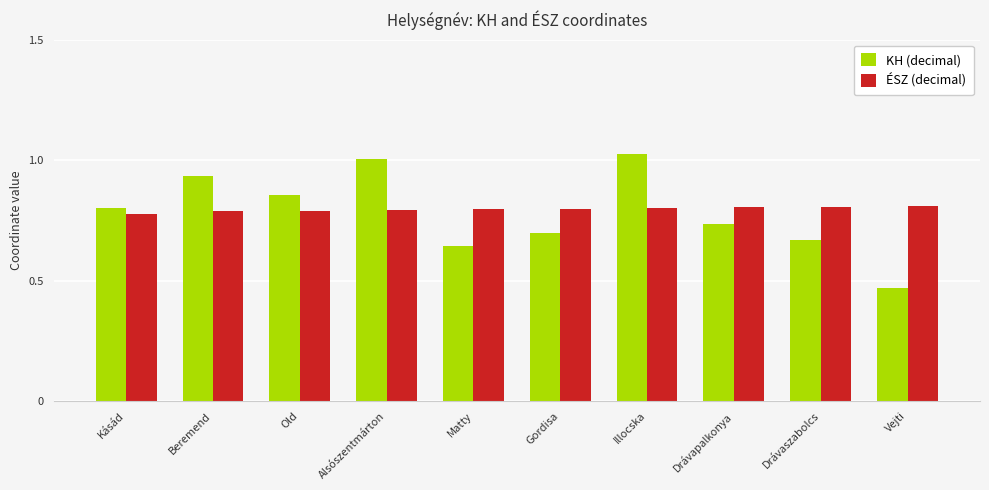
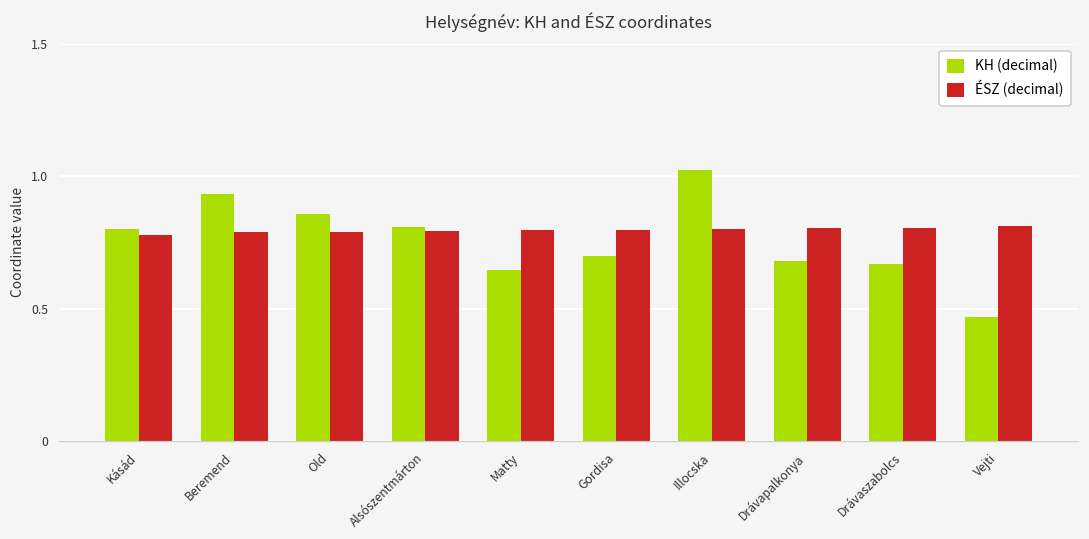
KH (decimal), Alsószentmárton: 1.00 -> 0.81
KH (decimal), Drávapalkonya: 0.74 -> 0.68
